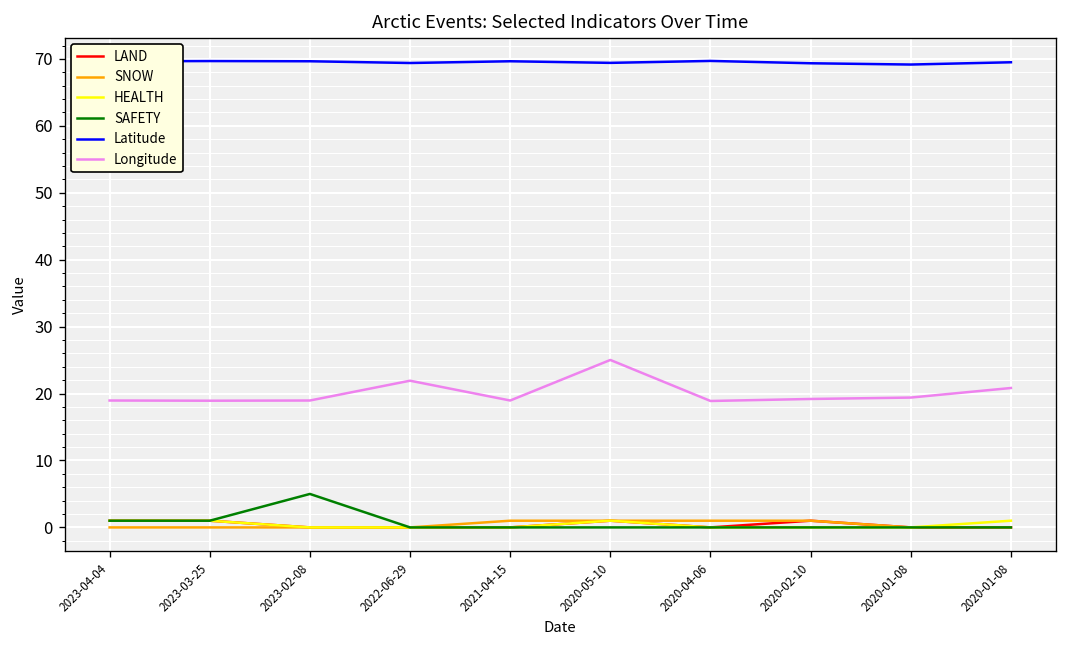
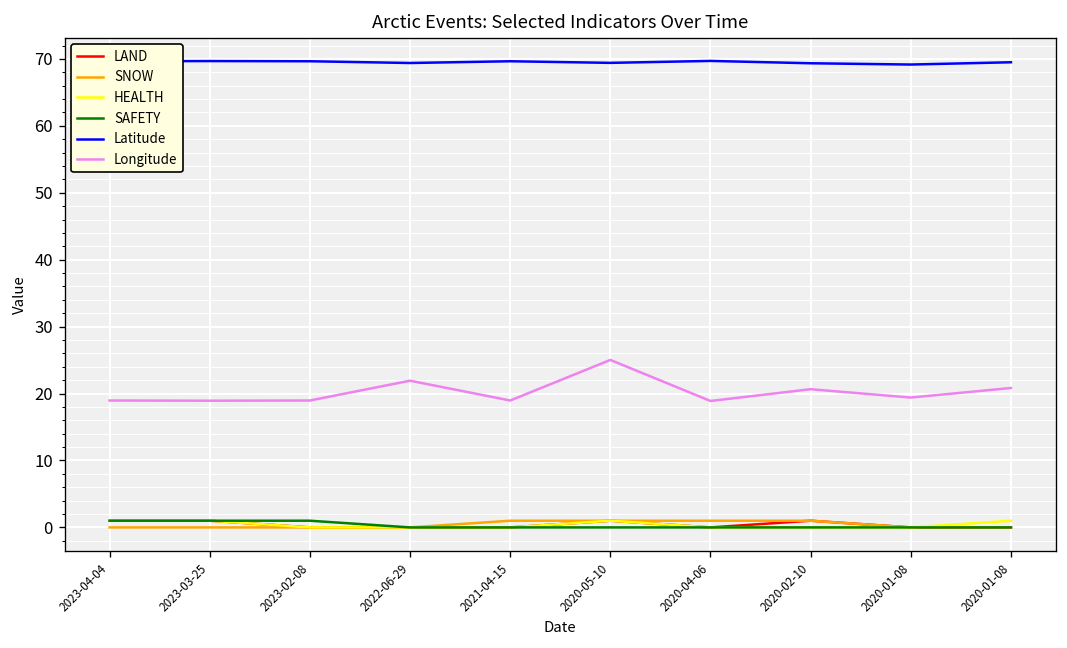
SAFETY, 2023-02-08: 5 -> 1
Longitude, 2020-02-10: 19 -> 21
